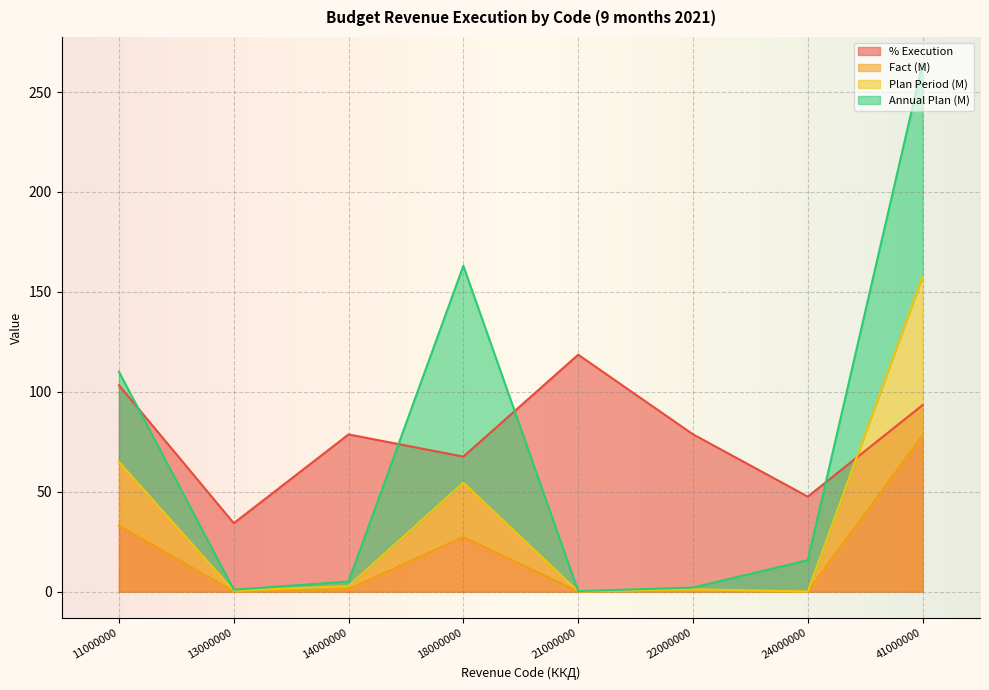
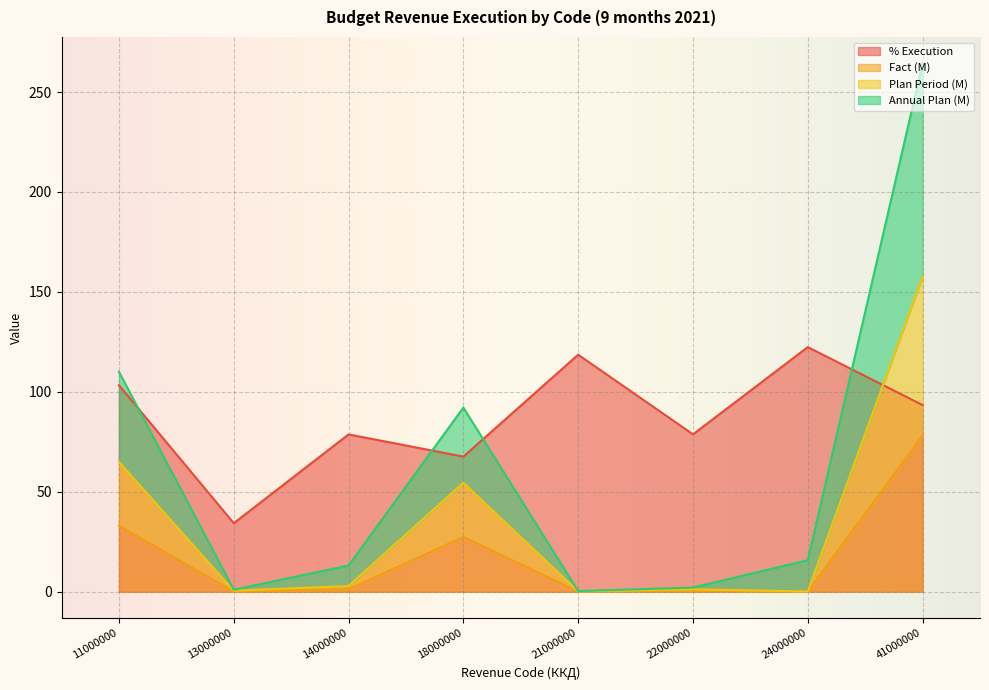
Annual Plan (M), 14000000: 2 -> 10
Annual Plan (M), 18000000: 109 -> 38
% Execution, 24000000: 48 -> 122
